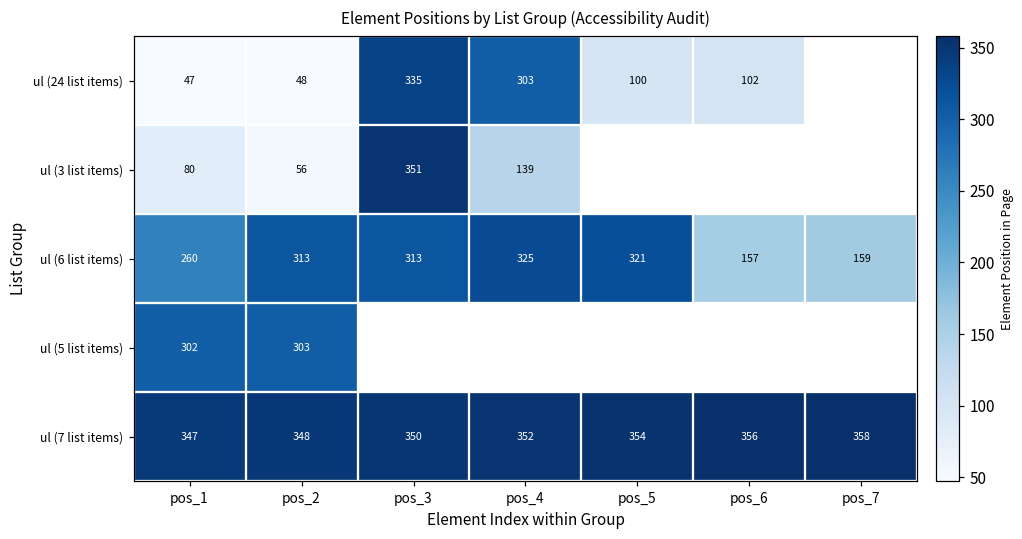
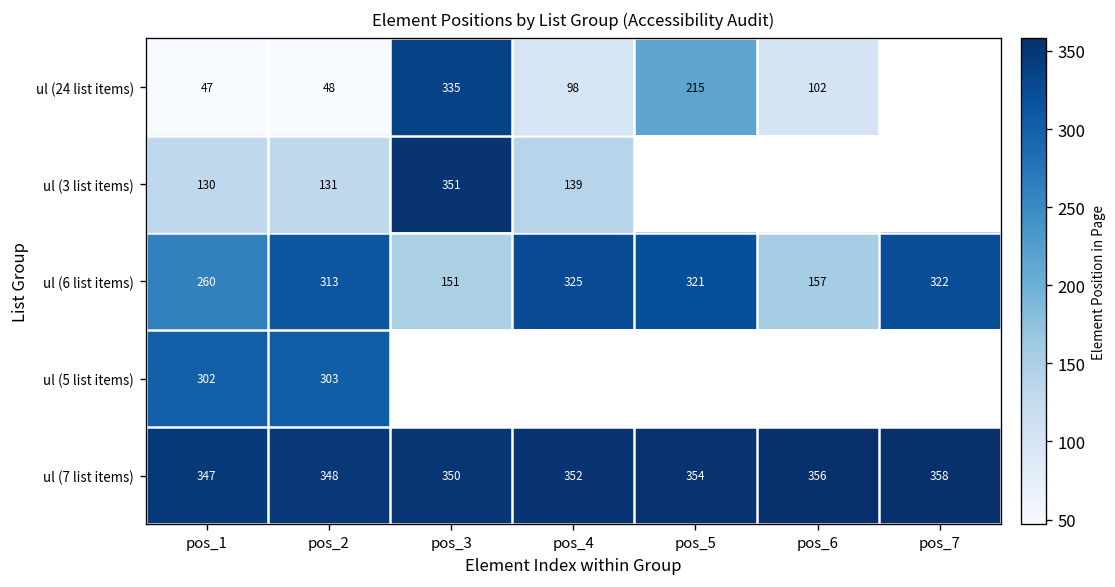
ul (24 list items), pos_4: 303 -> 98
ul (24 list items), pos_5: 100 -> 215
ul (3 list items), pos_1: 80 -> 130
ul (3 list items), pos_2: 56 -> 131
ul (6 list items), pos_3: 313 -> 151
ul (6 list items), pos_7: 159 -> 322
